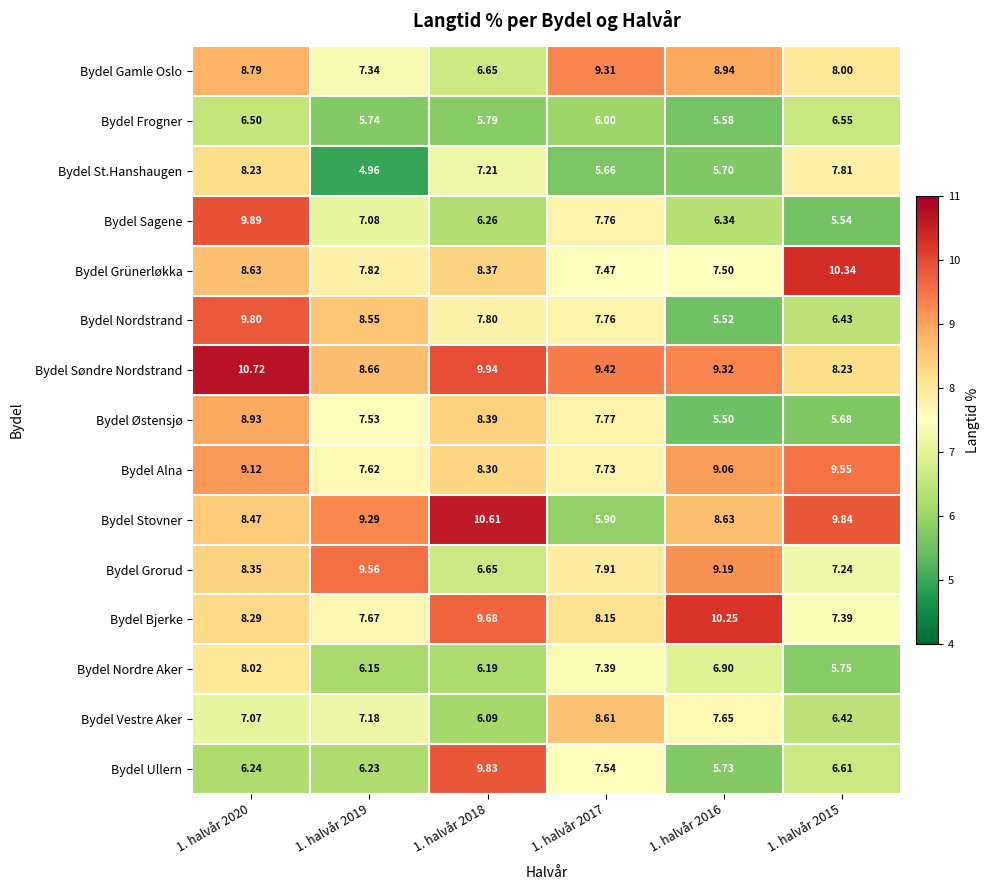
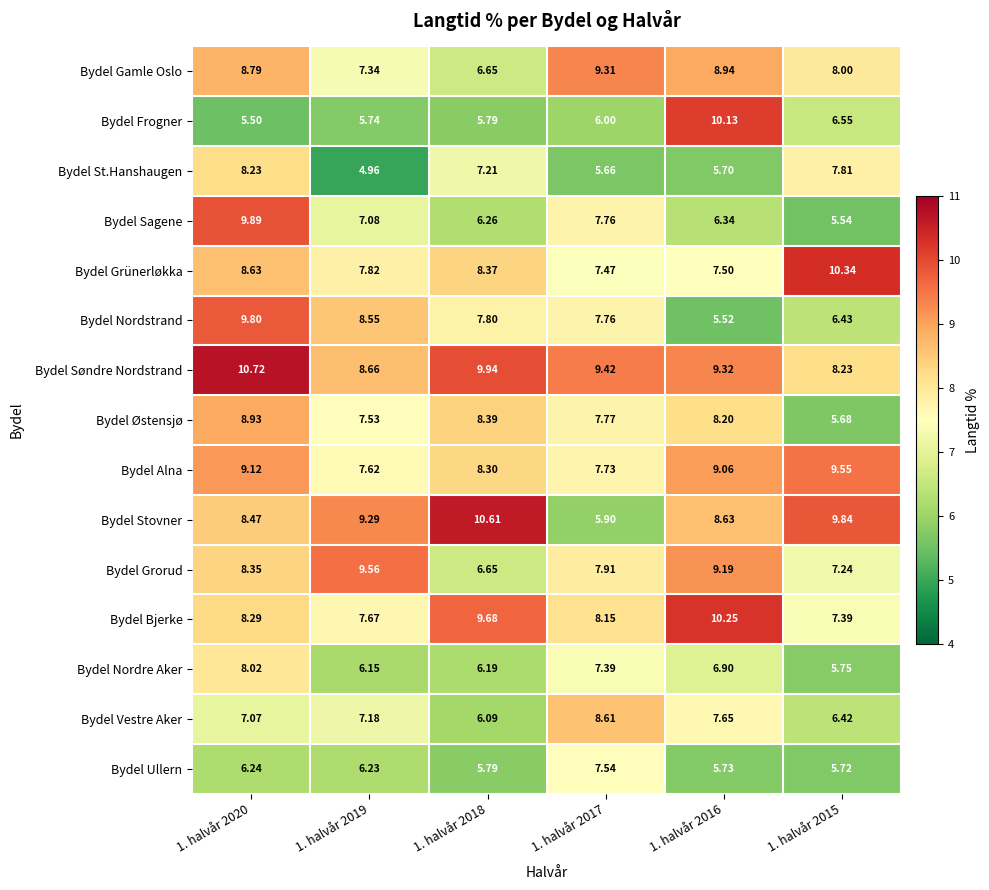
Bydel Frogner, 1. halvår 2020: 6.50 -> 5.50
Bydel Frogner, 1. halvår 2016: 5.58 -> 10.13
Bydel Østensjø, 1. halvår 2016: 5.50 -> 8.20
Bydel Ullern, 1. halvår 2018: 9.83 -> 5.79
Bydel Ullern, 1. halvår 2015: 6.61 -> 5.72
